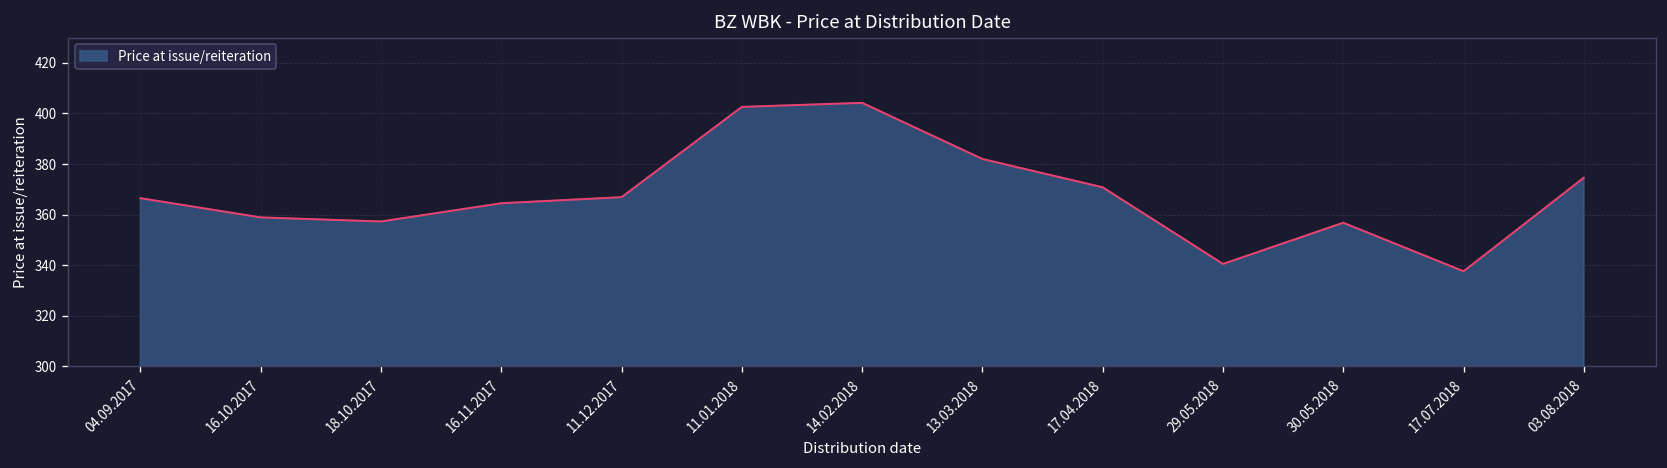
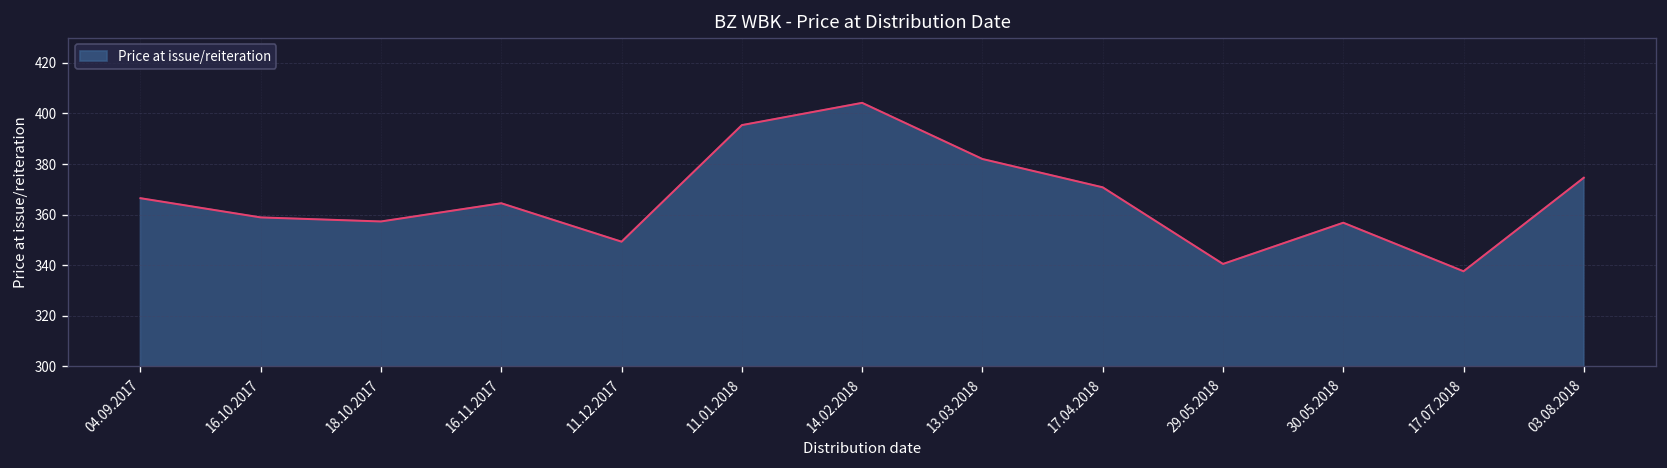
11.12.2017: 367 -> 349
11.01.2018: 403 -> 395
